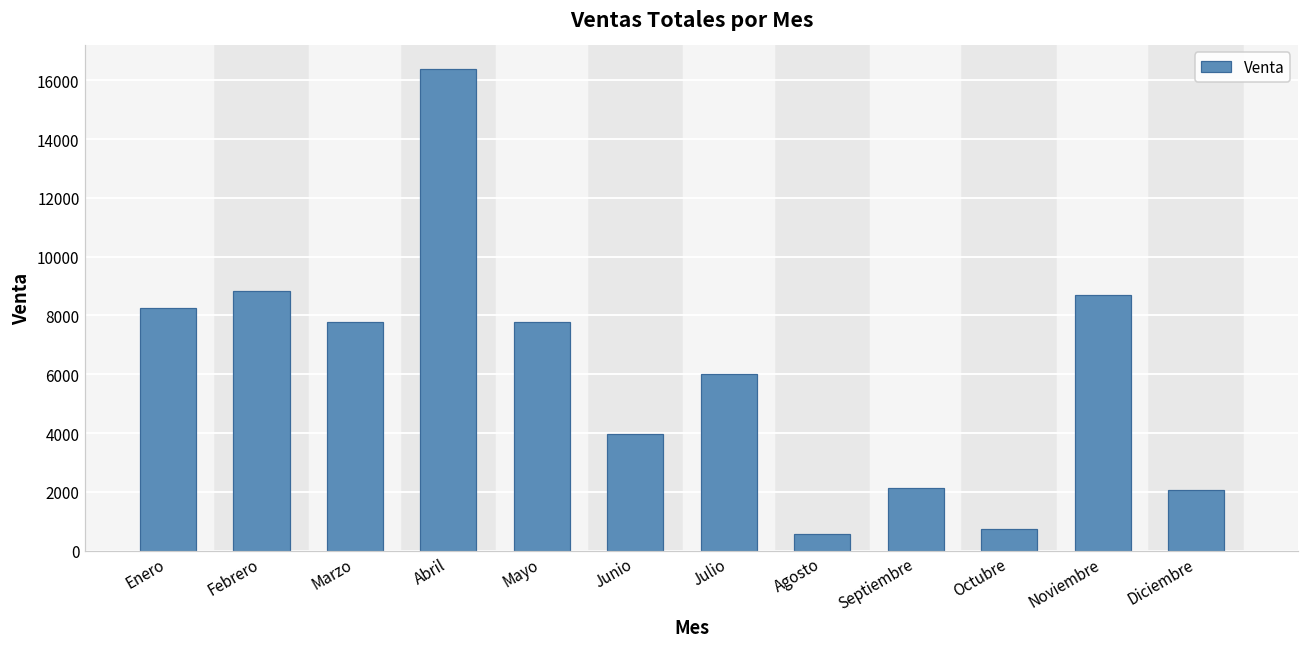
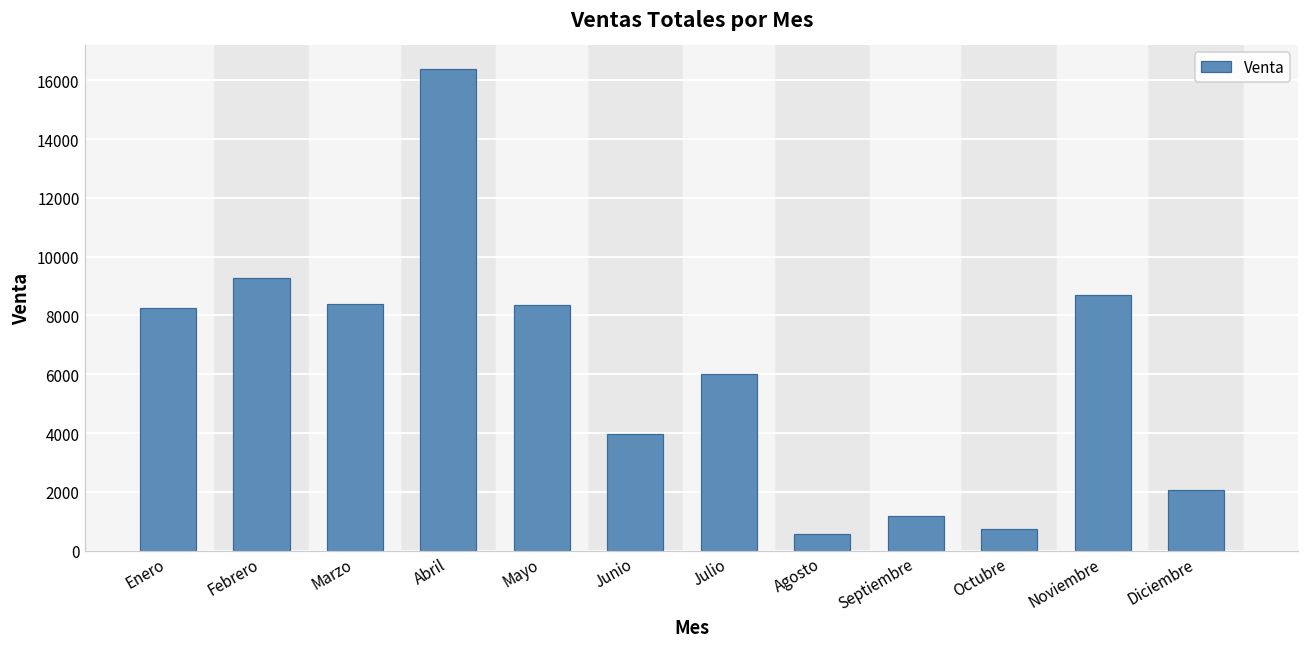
Febrero: 8800 -> 9300
Marzo: 7800 -> 8400
Mayo: 7800 -> 8300
Septiembre: 2100 -> 1200
